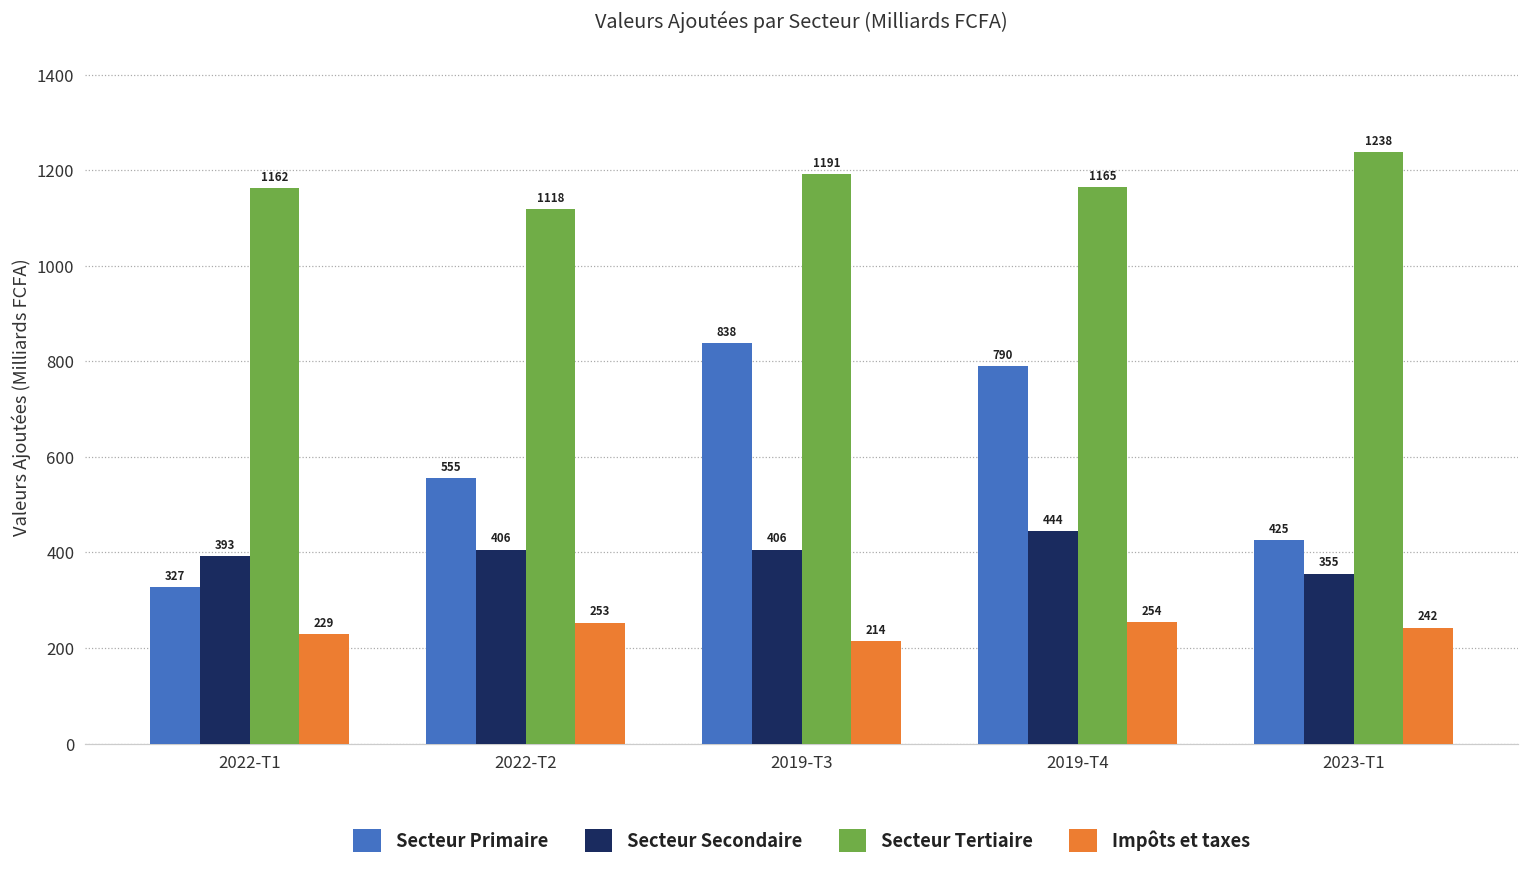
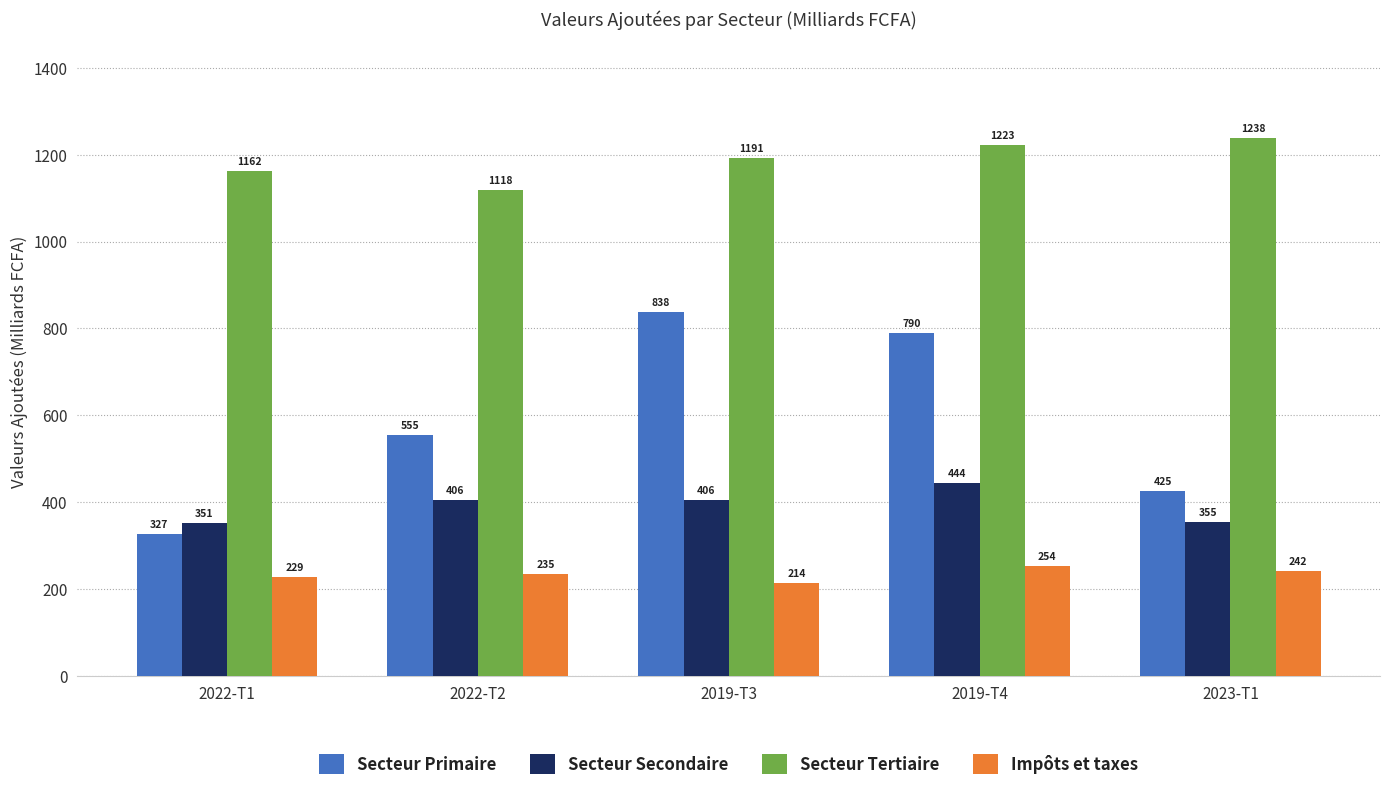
Secteur Secondaire, 2022-T1: 393 -> 351
Impôts et taxes, 2022-T2: 253 -> 235
Secteur Tertiaire, 2019-T4: 1165 -> 1223
